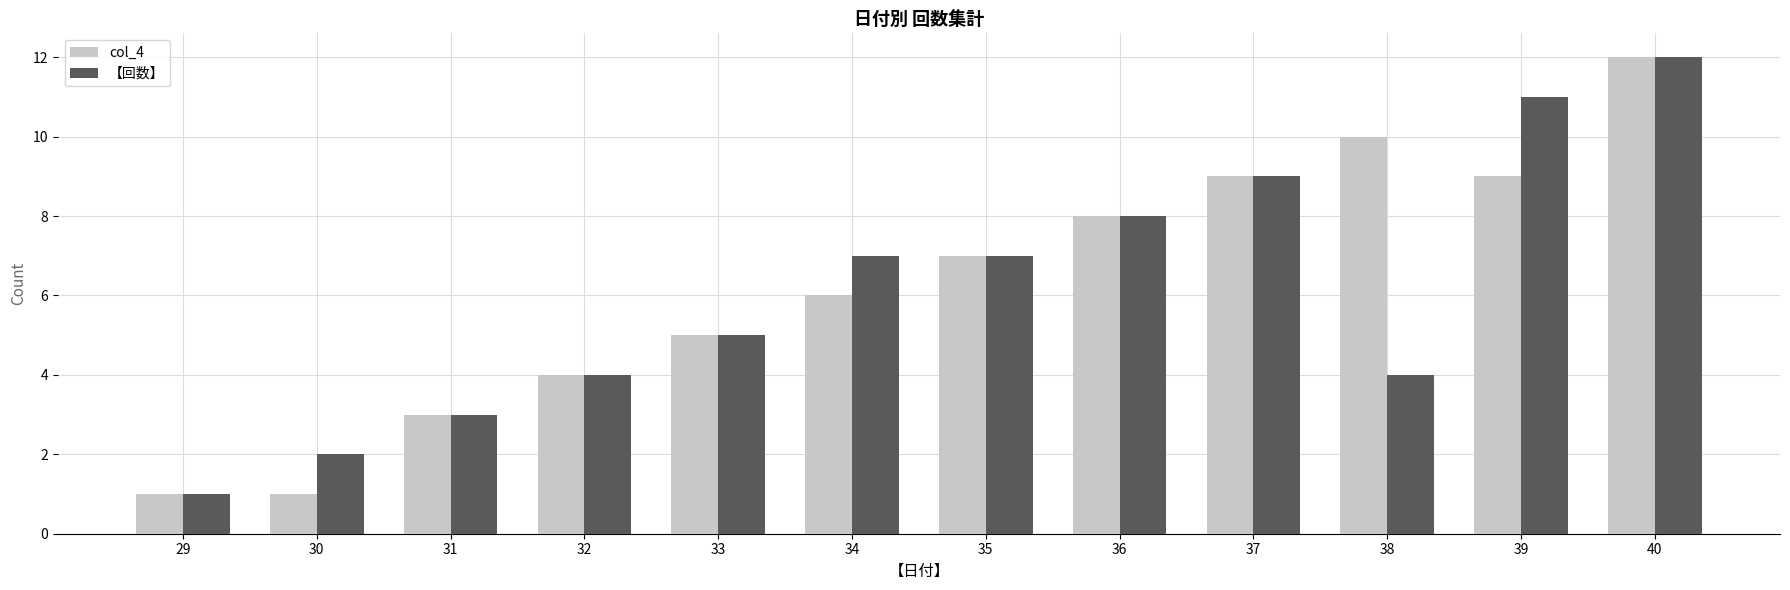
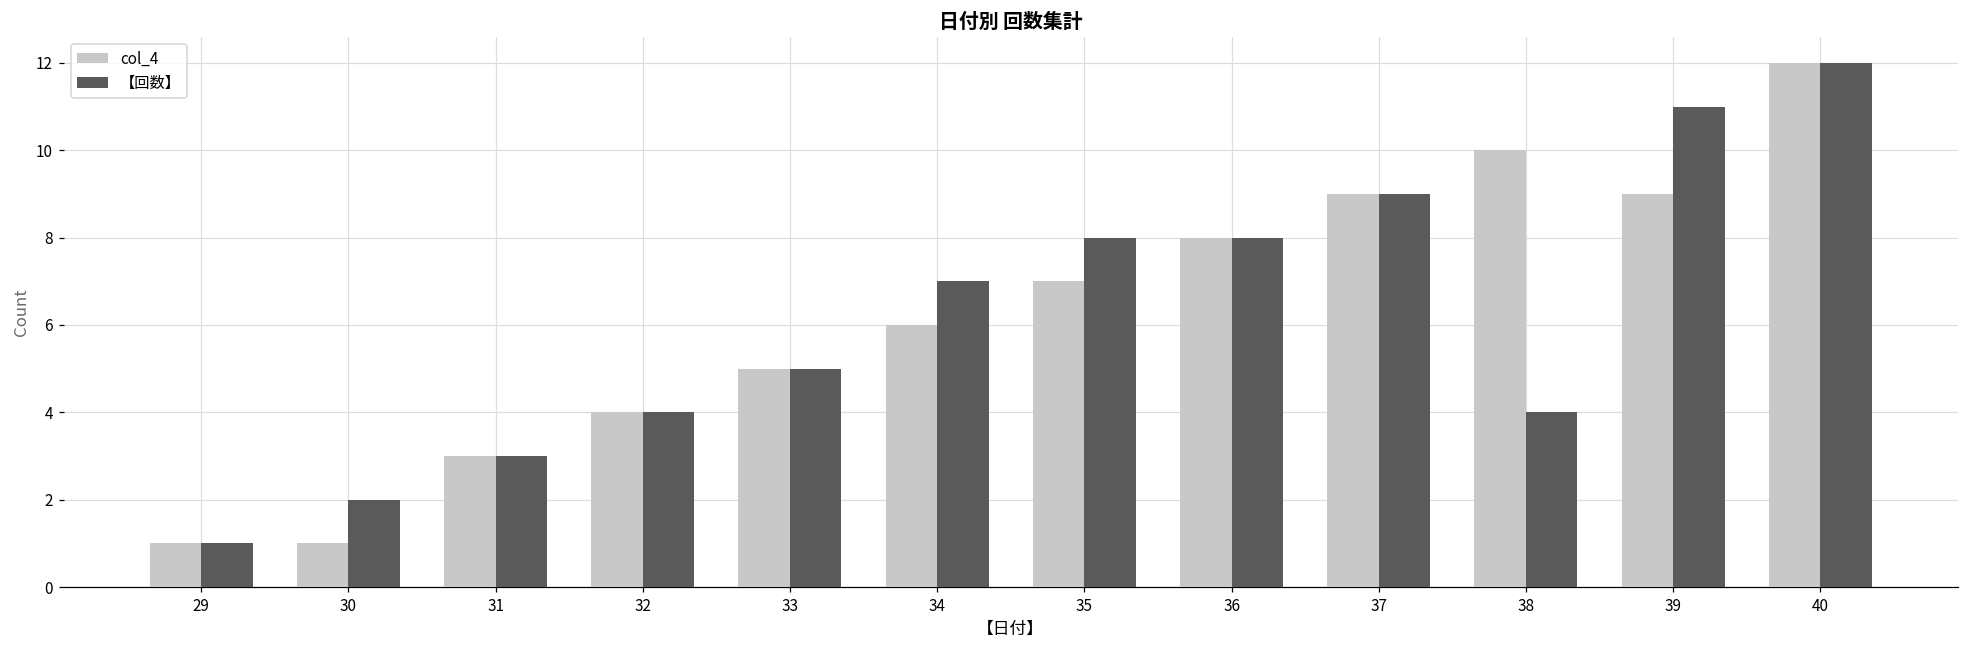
【回数】, 35: 7 -> 8
